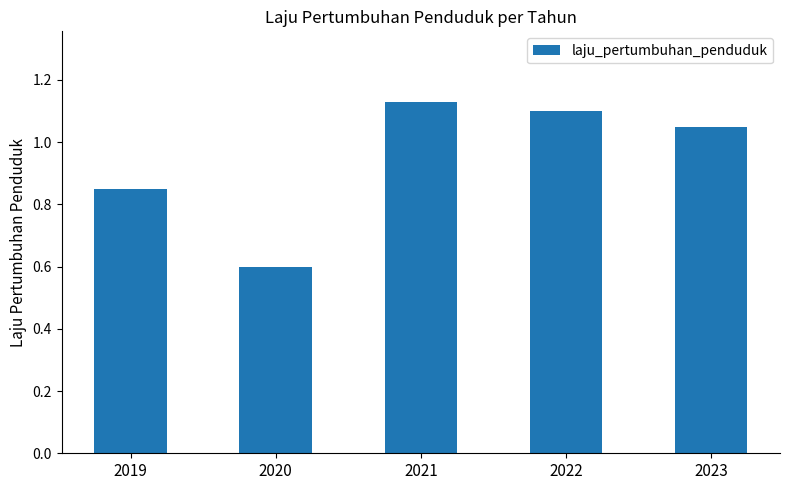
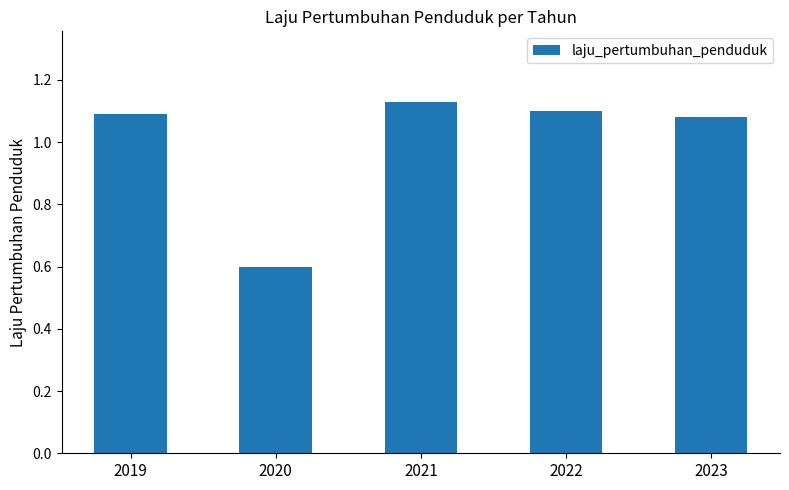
2019: 0.85 -> 1.09
2023: 1.05 -> 1.08
